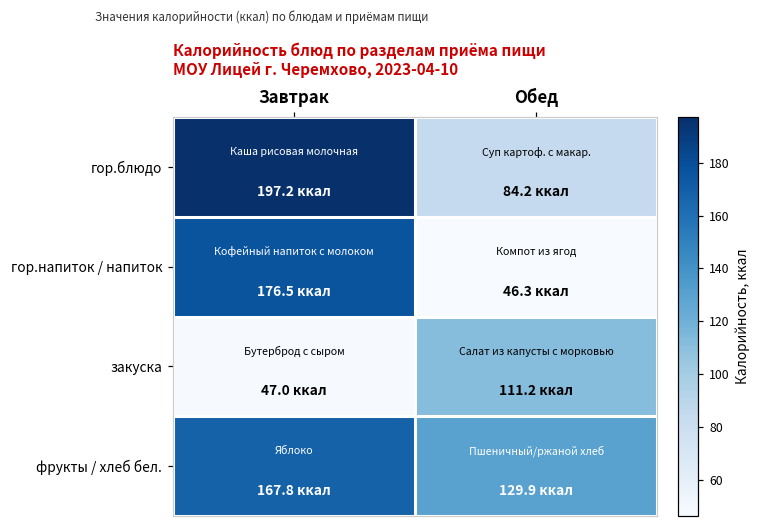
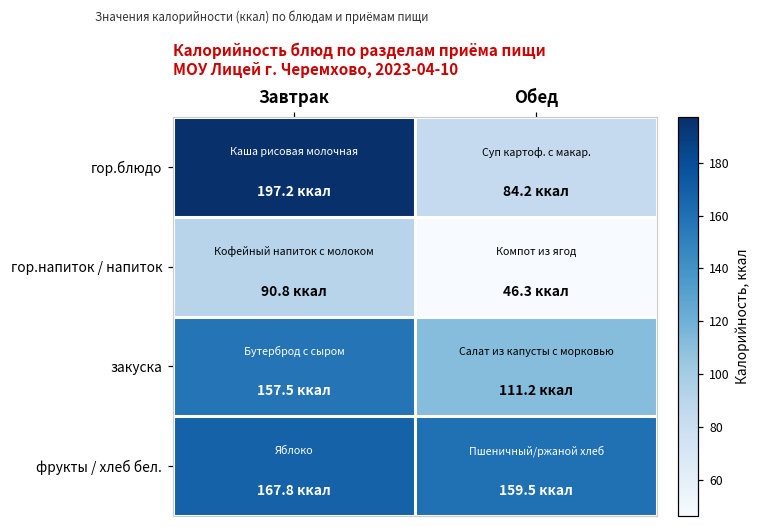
гор.напиток / напиток, Завтрак: 176.5 -> 90.8
закуска, Завтрак: 47.0 -> 157.5
фрукты / хлеб бел., Обед: 129.9 -> 159.5
